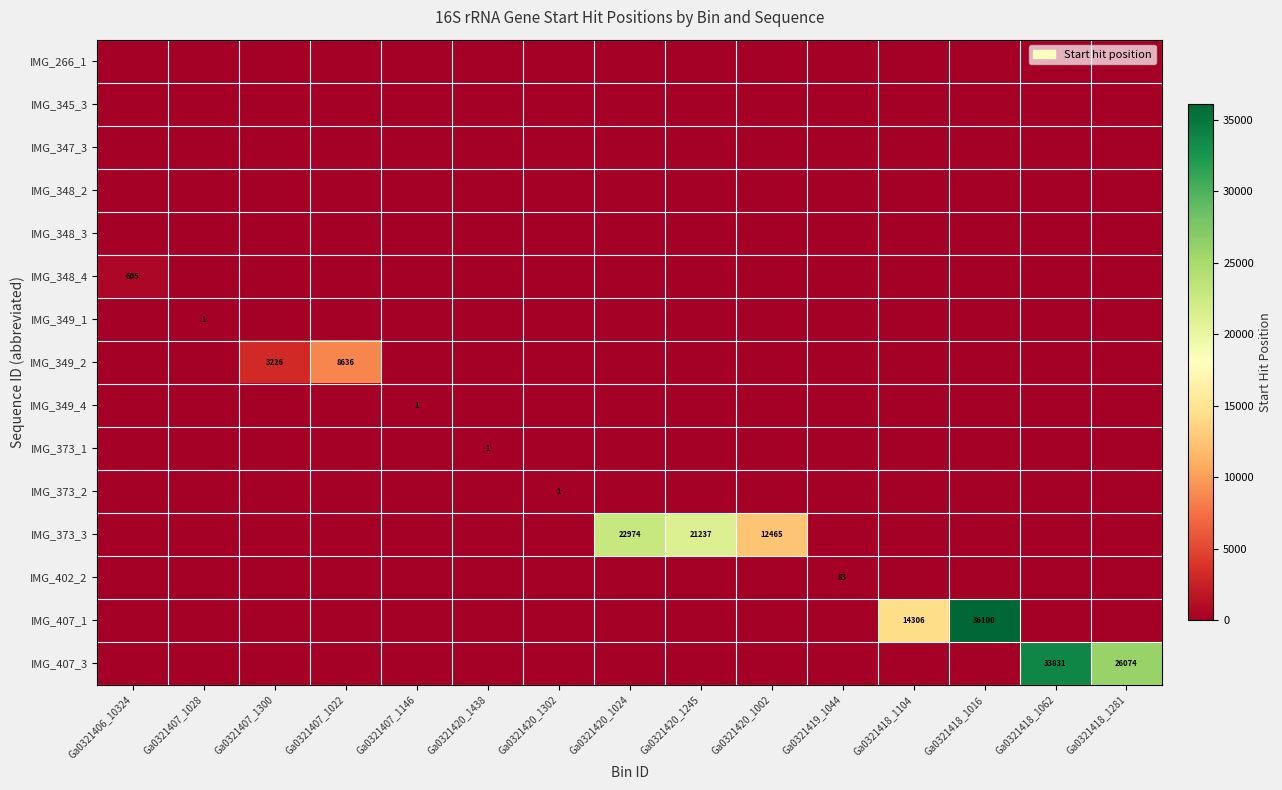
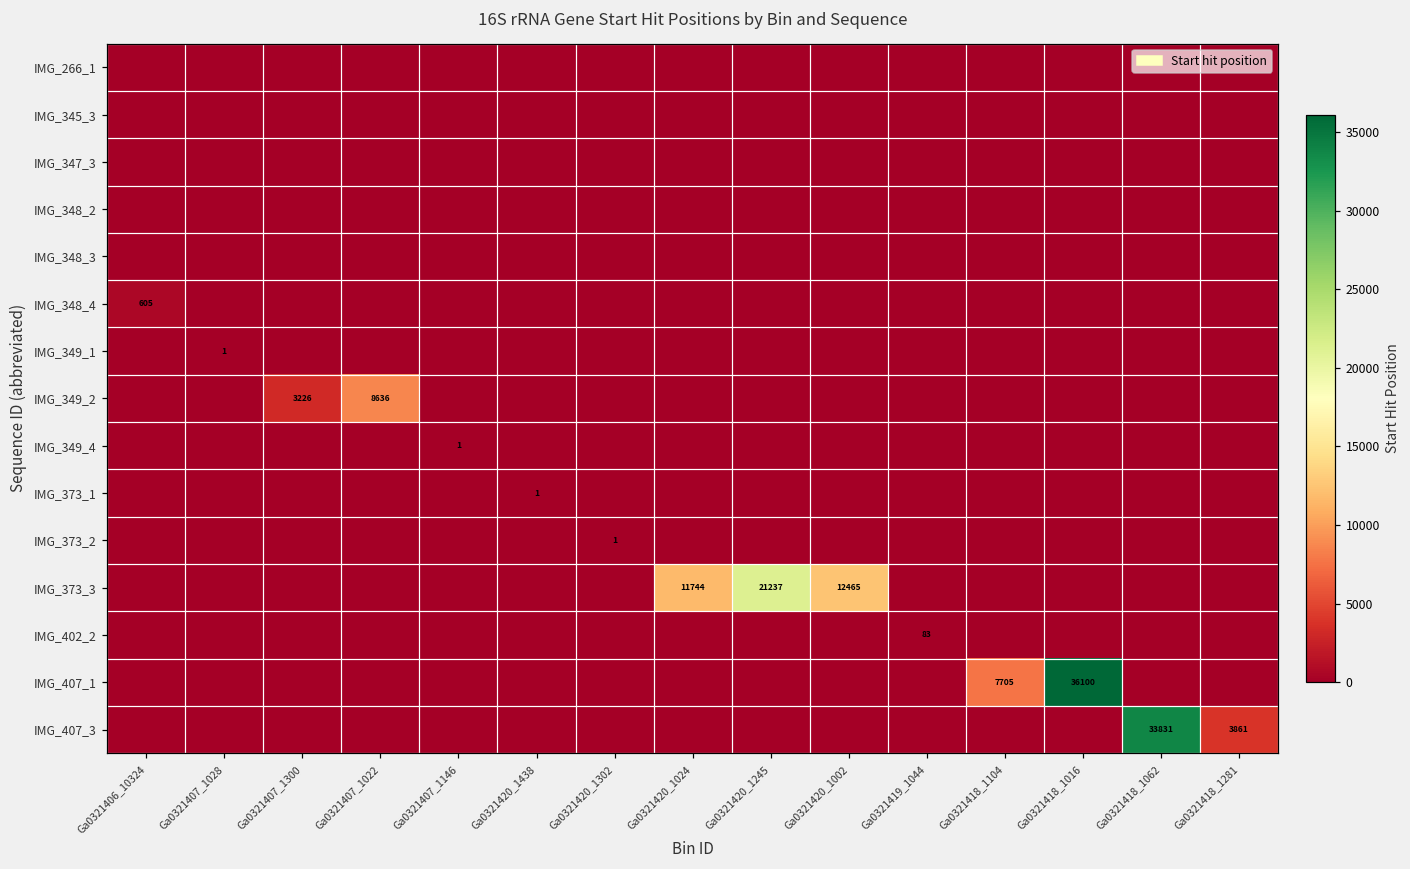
IMG_373_3, Ga0321420_1024: 22974 -> 11744
IMG_407_1, Ga0321418_1104: 14306 -> 7705
IMG_407_3, Ga0321418_1281: 26074 -> 3861
